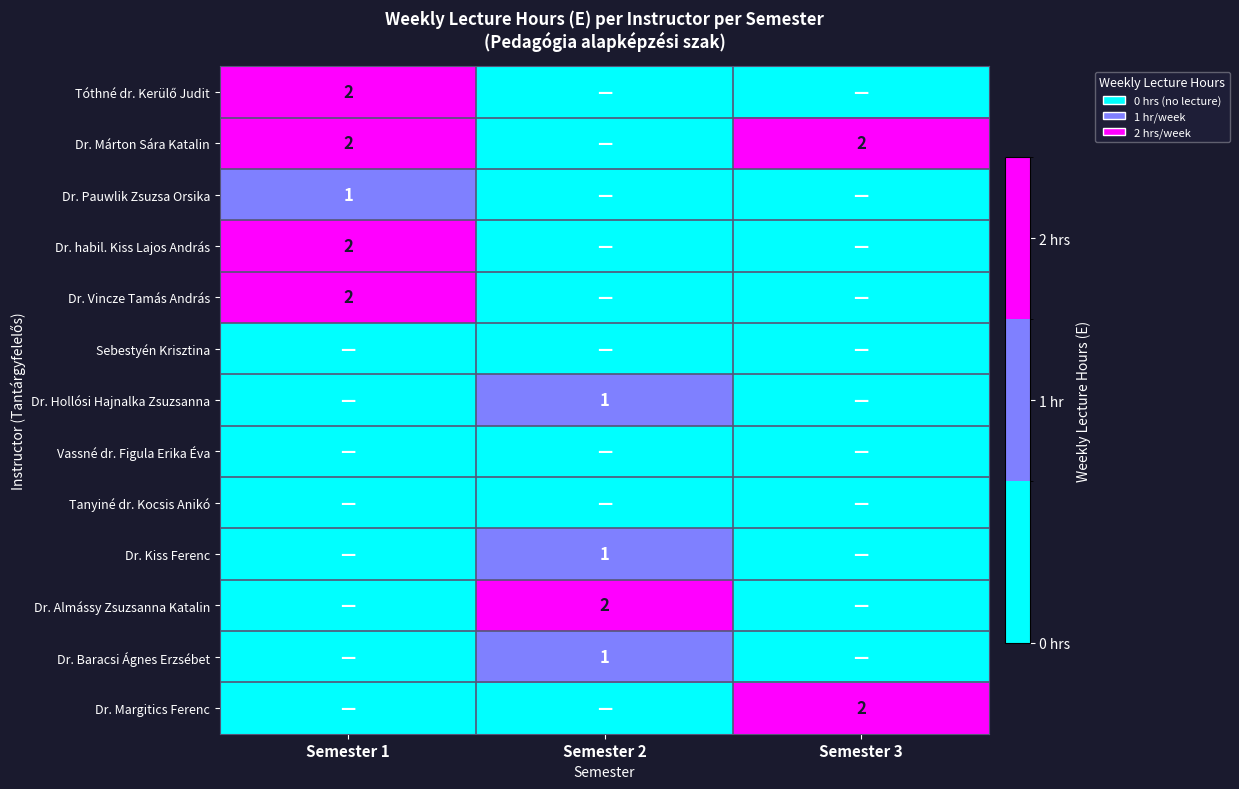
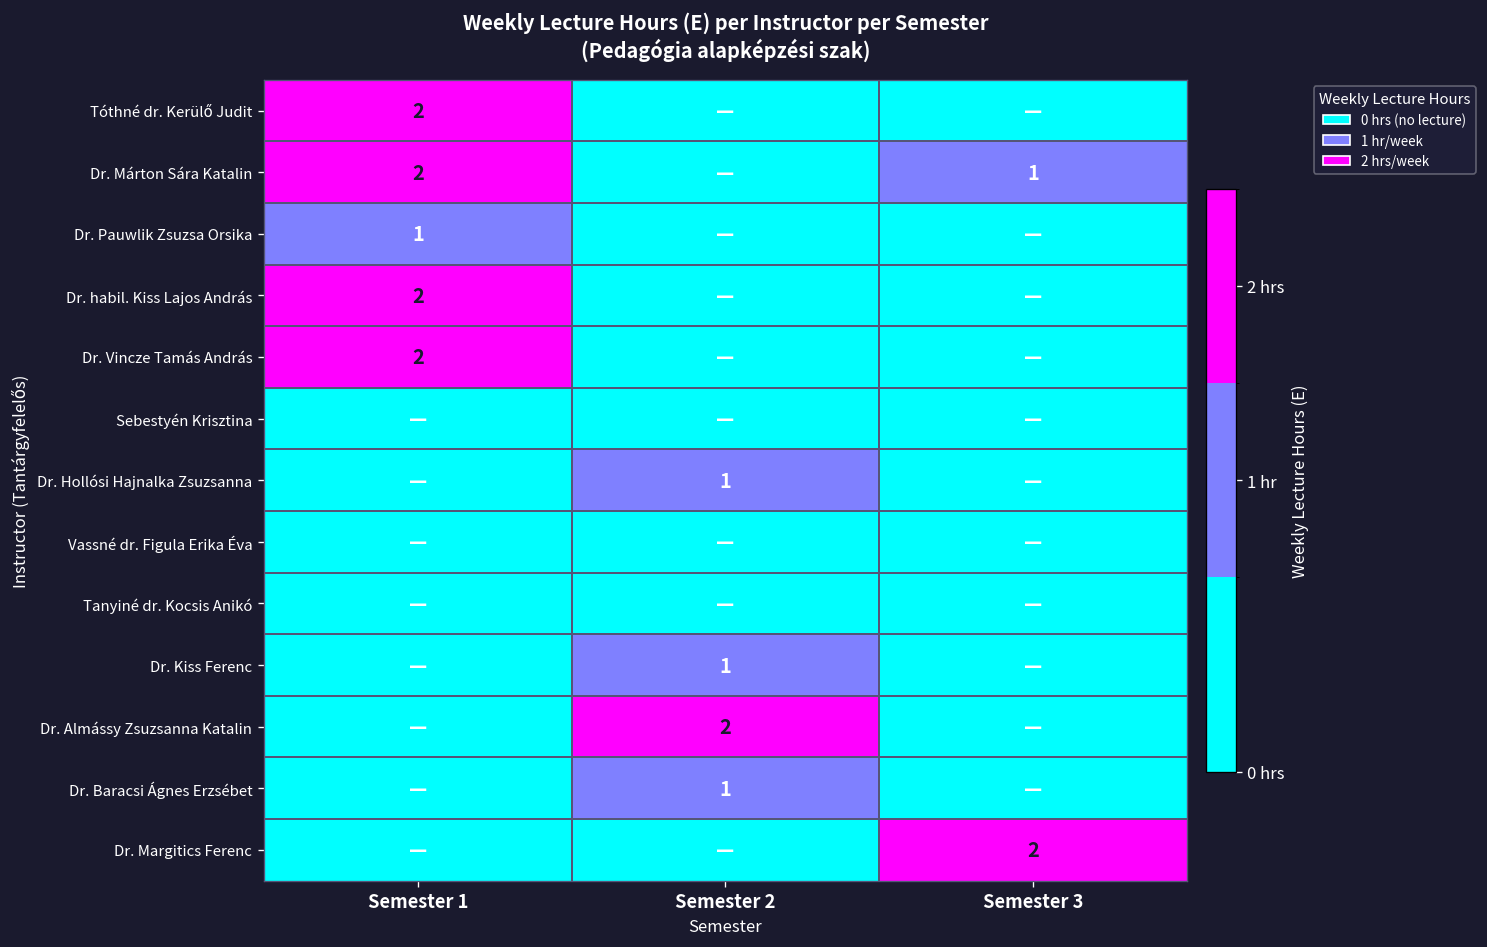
Dr. Márton Sára Katalin, Semester 3: 2 -> 1
